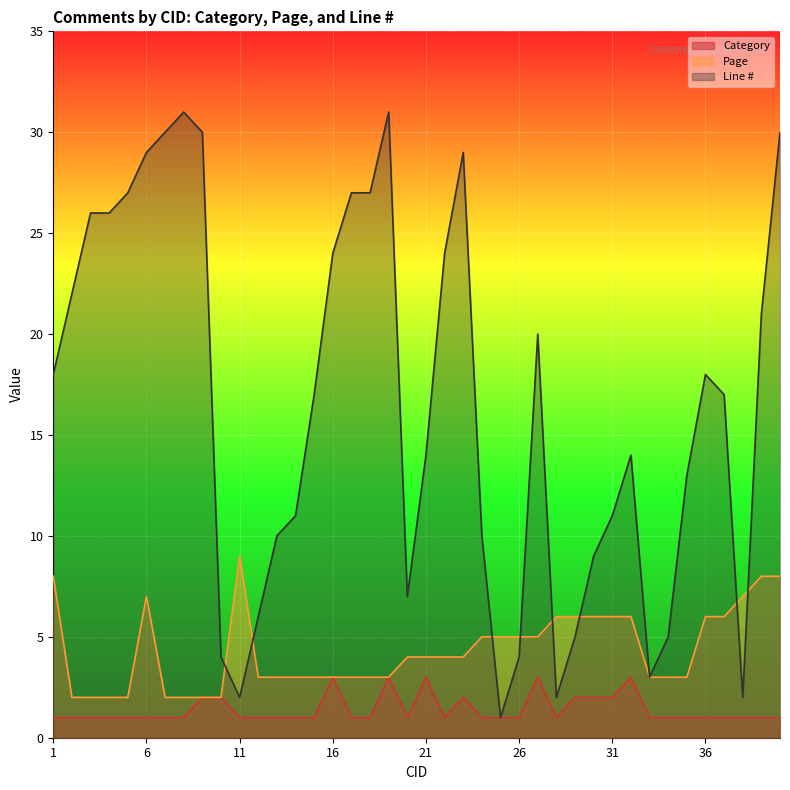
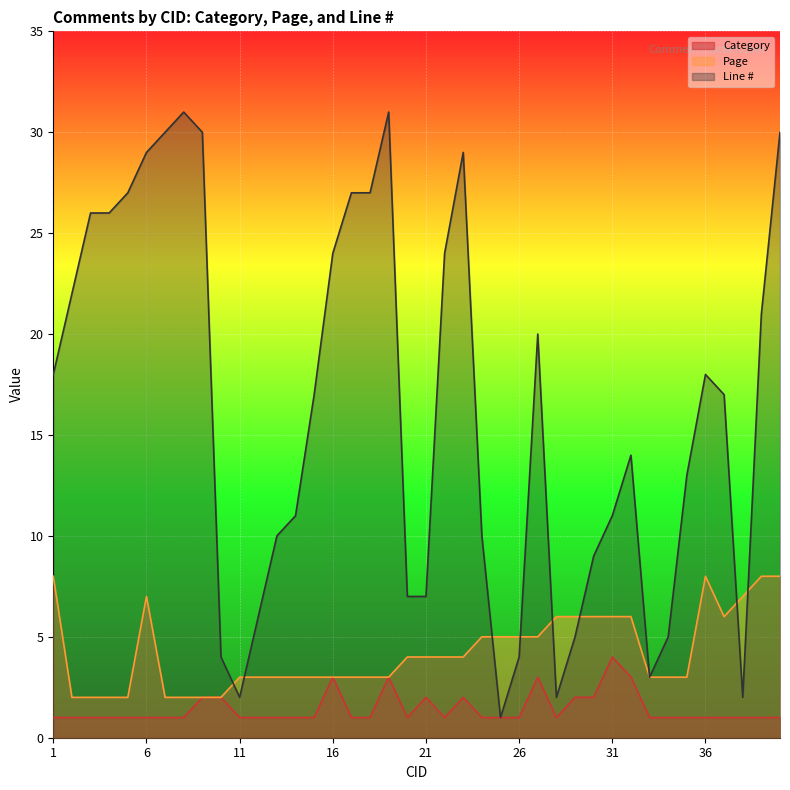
Page, 11: 9 -> 3
Category, 21: 3 -> 2
Line #, 21: 14 -> 7
Category, 31: 2 -> 4
Page, 36: 6 -> 8
